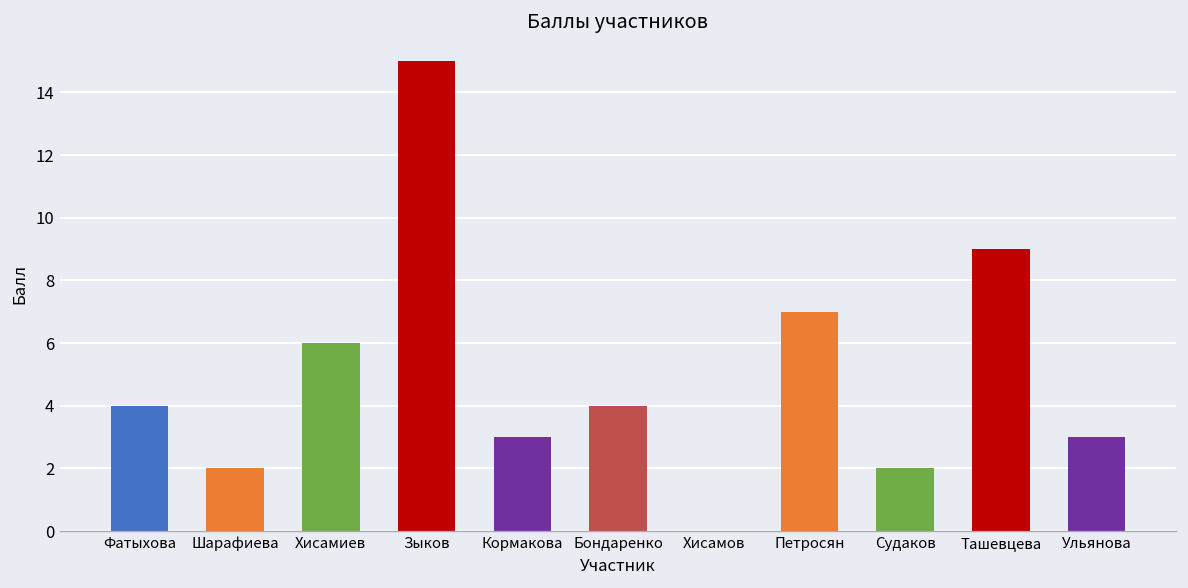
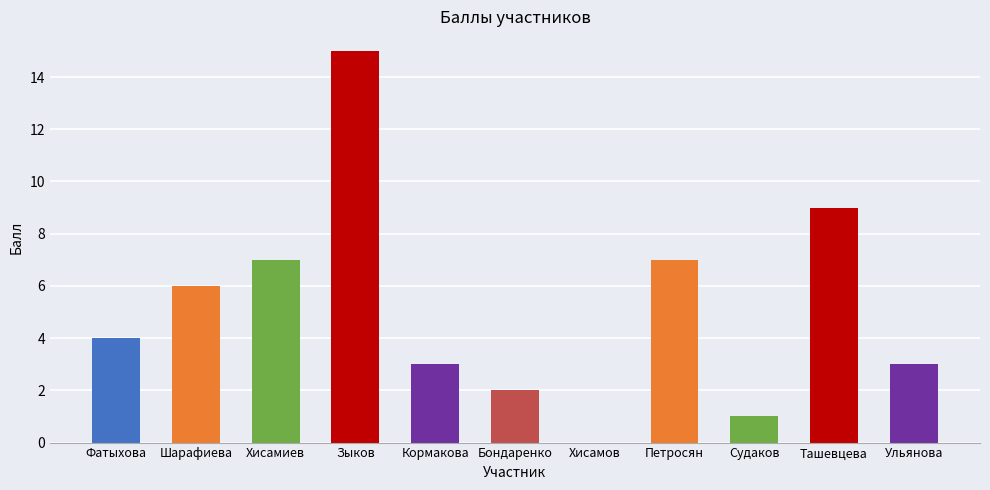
Шарафиева: 2 -> 6
Хисамиев: 6 -> 7
Бондаренко: 4 -> 2
Судаков: 2 -> 1
